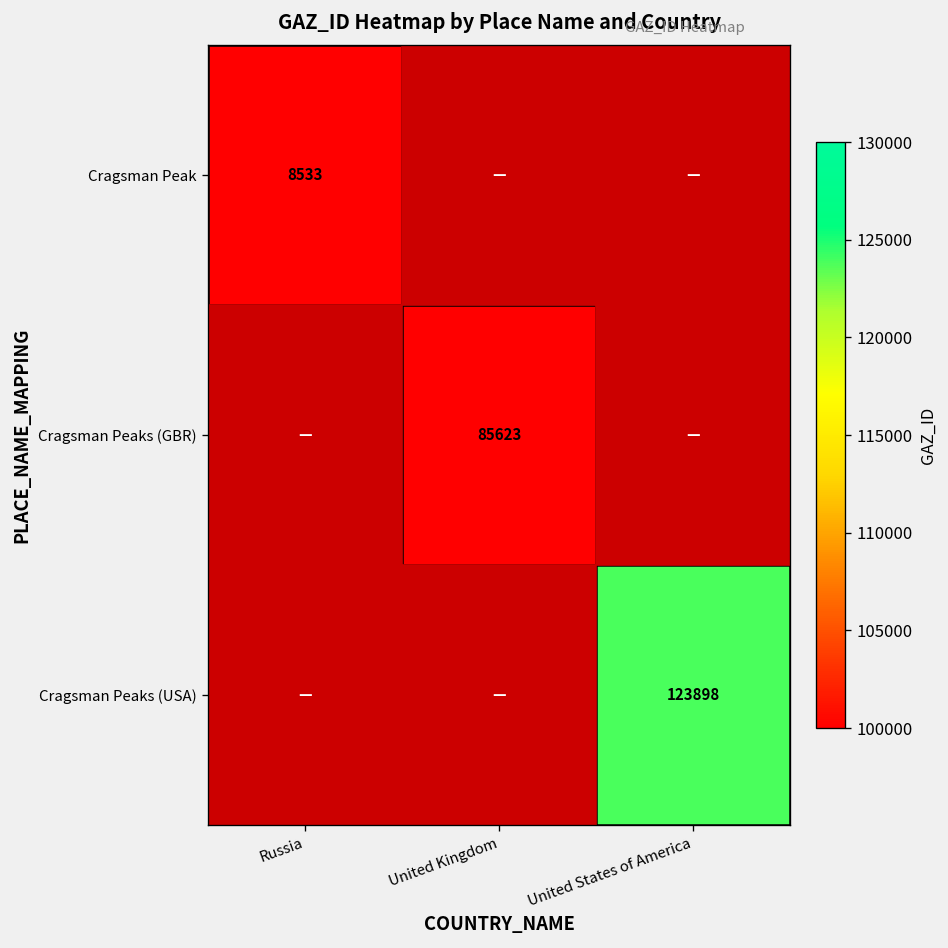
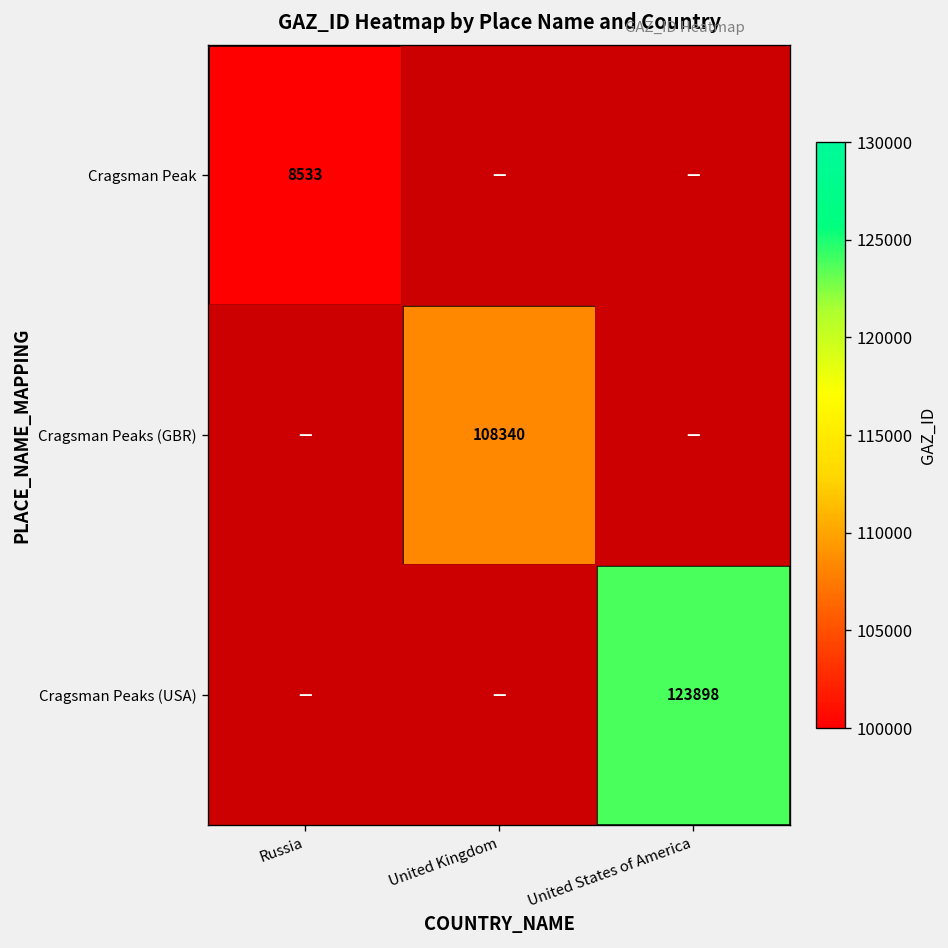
Cragsman Peaks (GBR), United Kingdom: 85623 -> 108340
